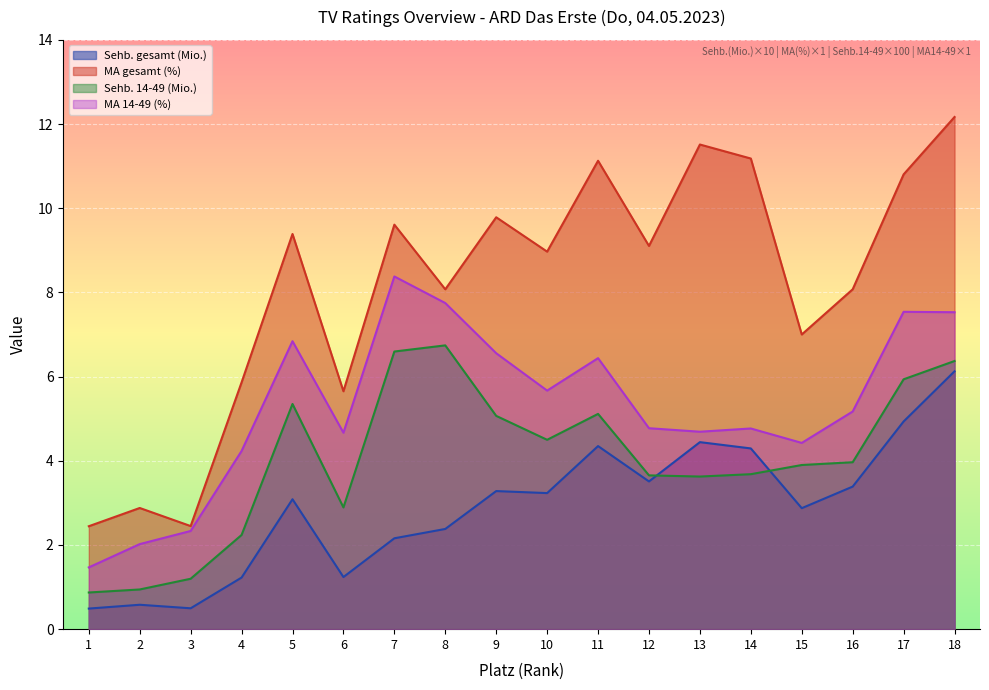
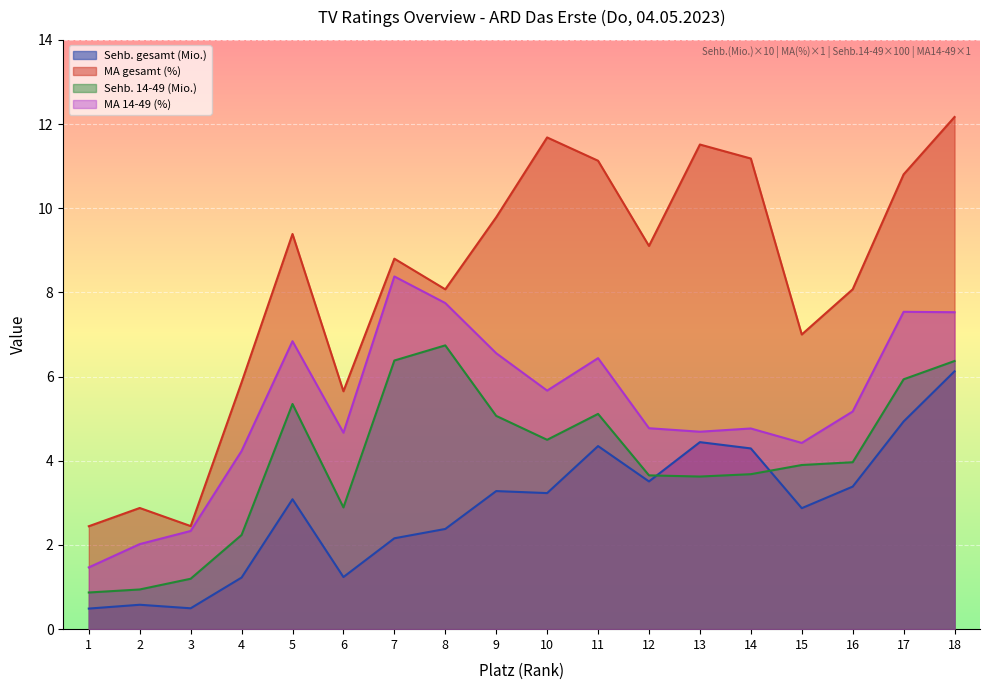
MA gesamt (%), 7: 9.6 -> 8.8
Sehb. 14-49 (Mio.), 7: 6.6 -> 6.4
MA gesamt (%), 10: 9.0 -> 11.7
